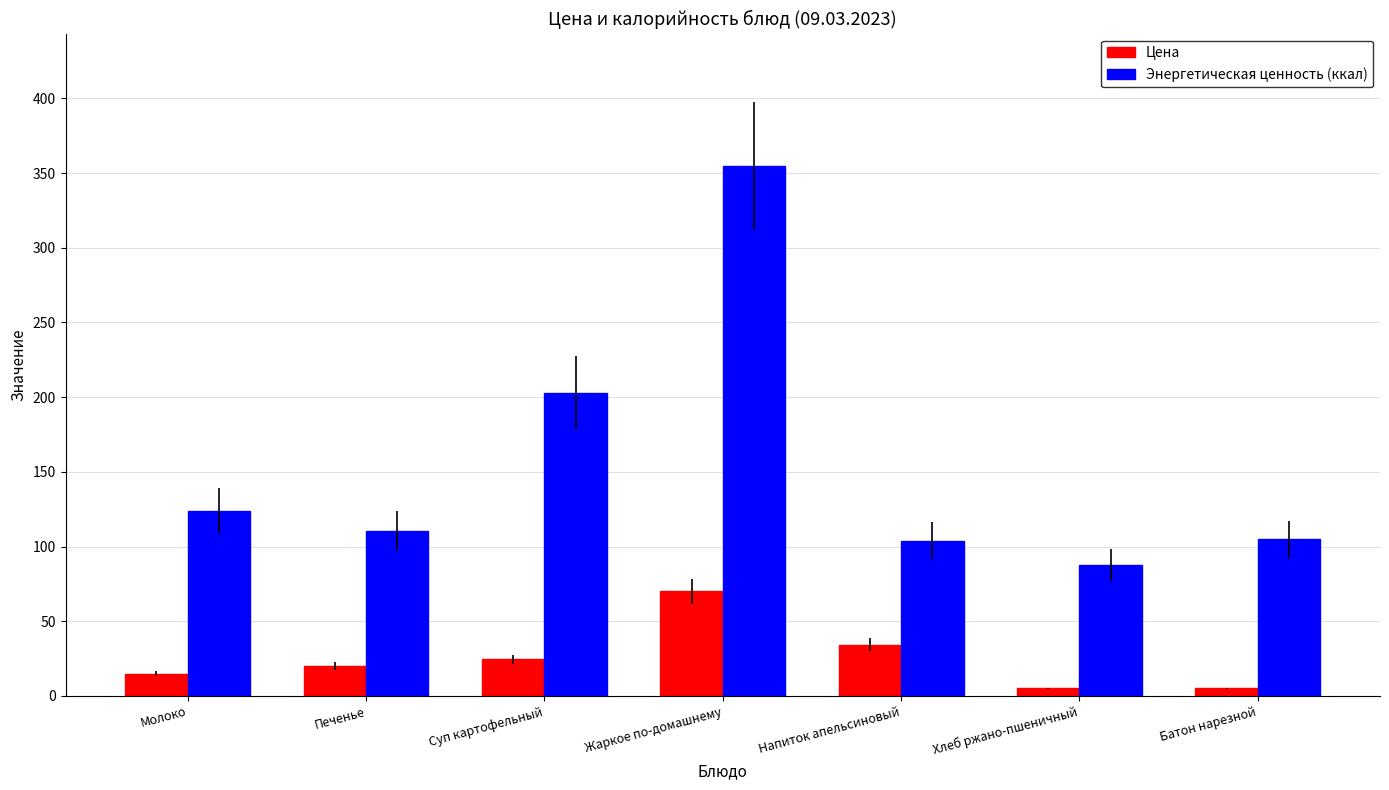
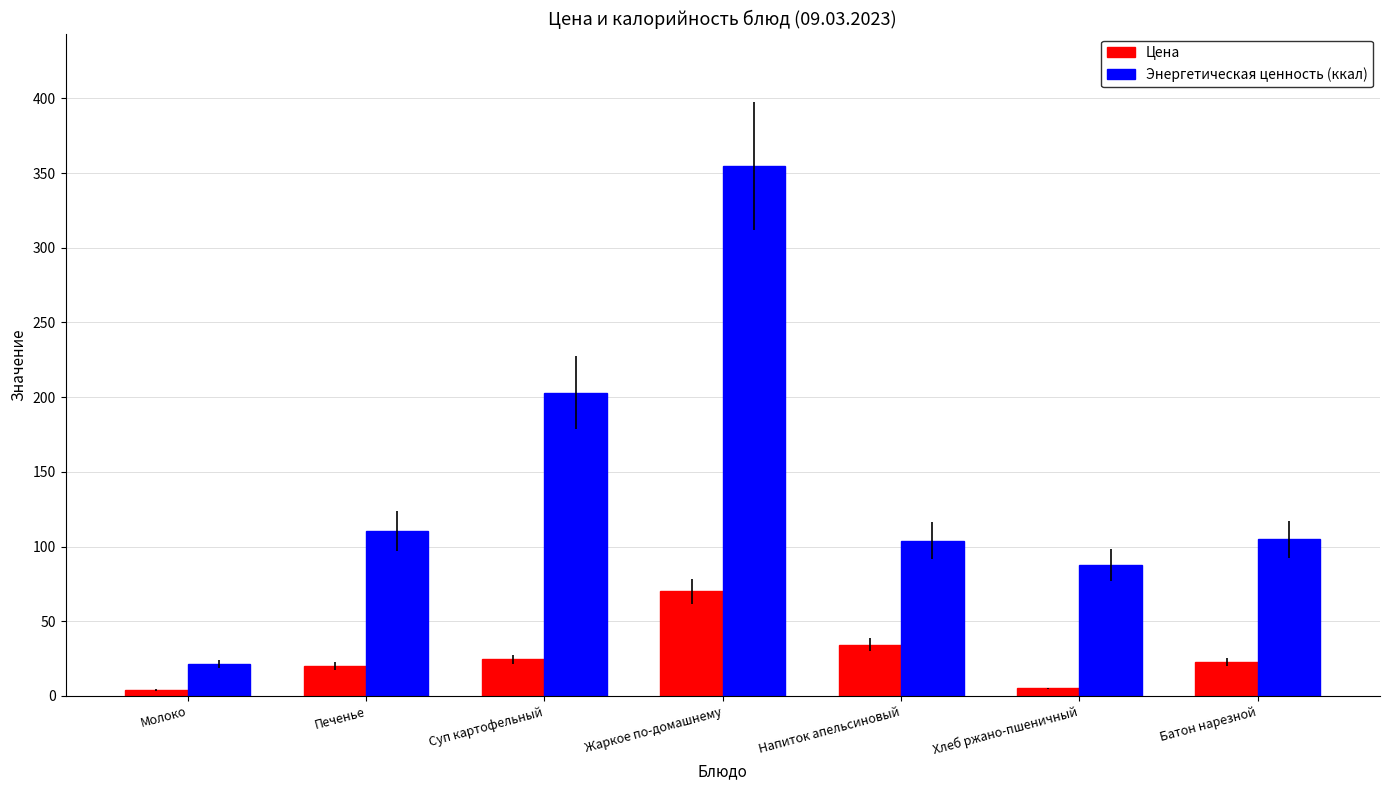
Цена, Молоко: 15 -> 4
Энергетическая ценность (ккал), Молоко: 124 -> 21
Цена, Батон нарезной: 5 -> 23
